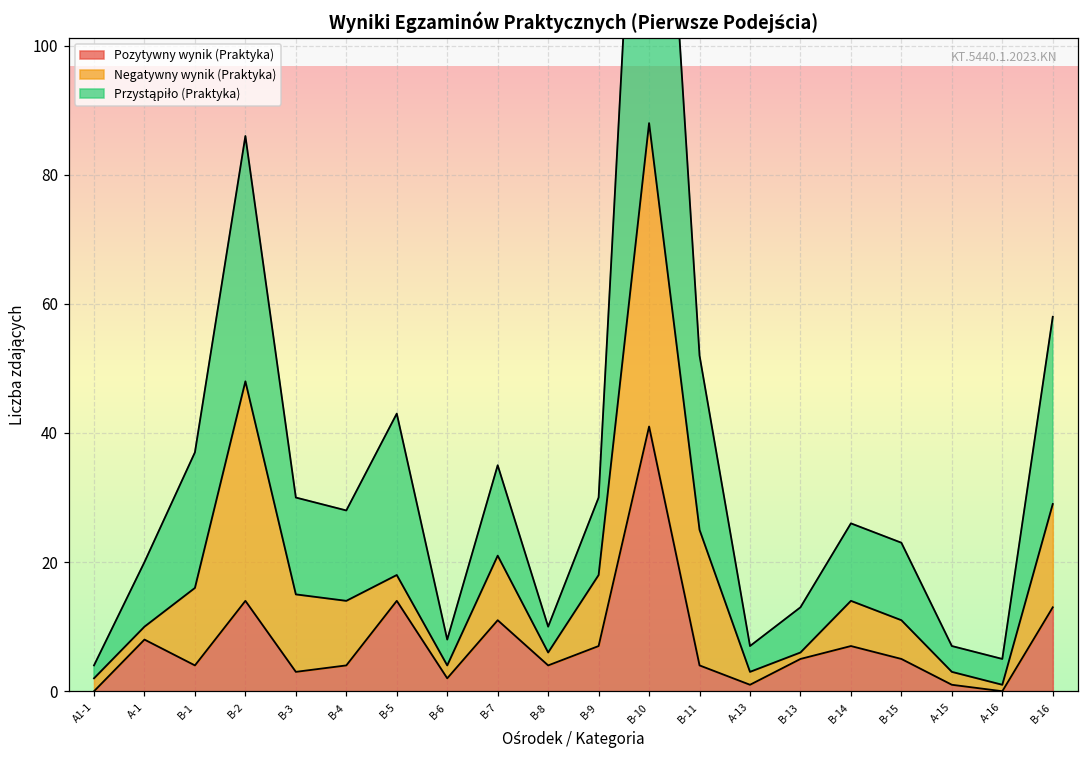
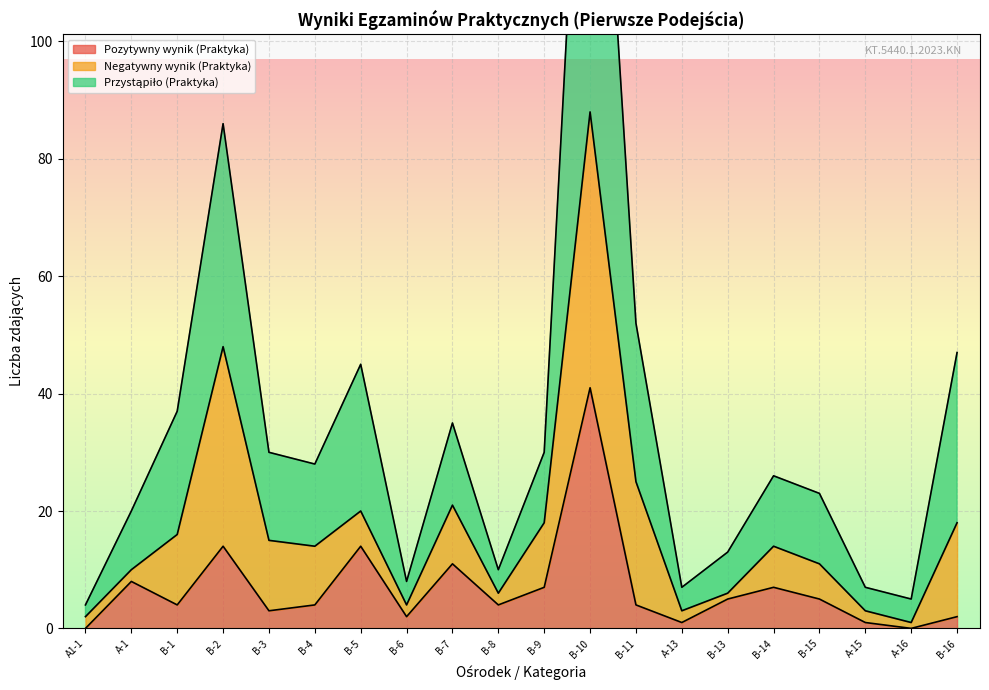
Negatywny wynik (Praktyka), B-5: 4 -> 6
Pozytywny wynik (Praktyka), B-16: 13 -> 2
